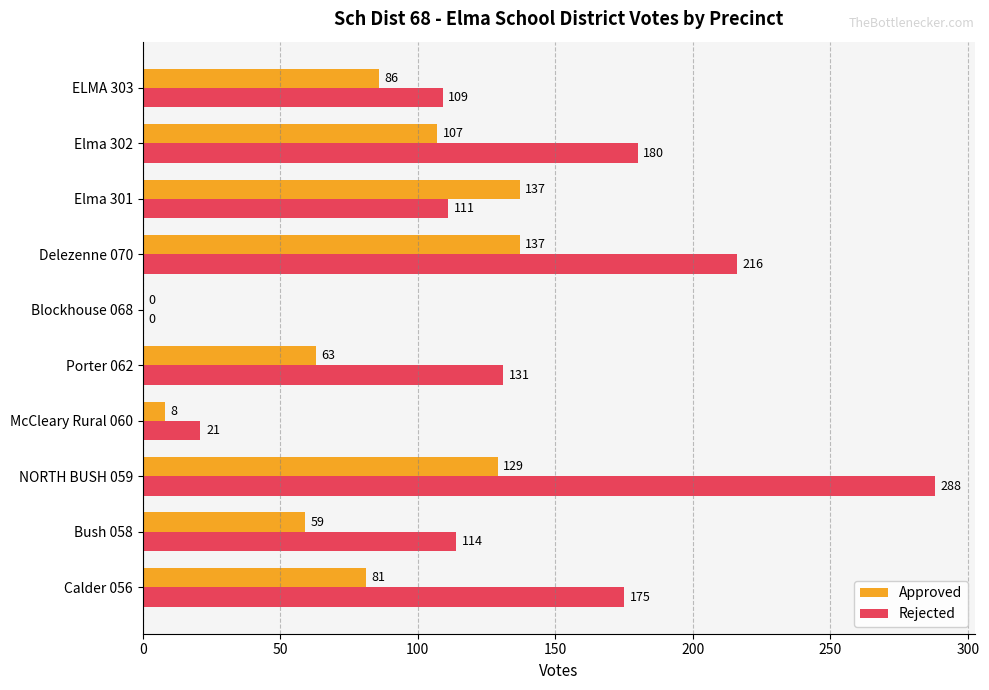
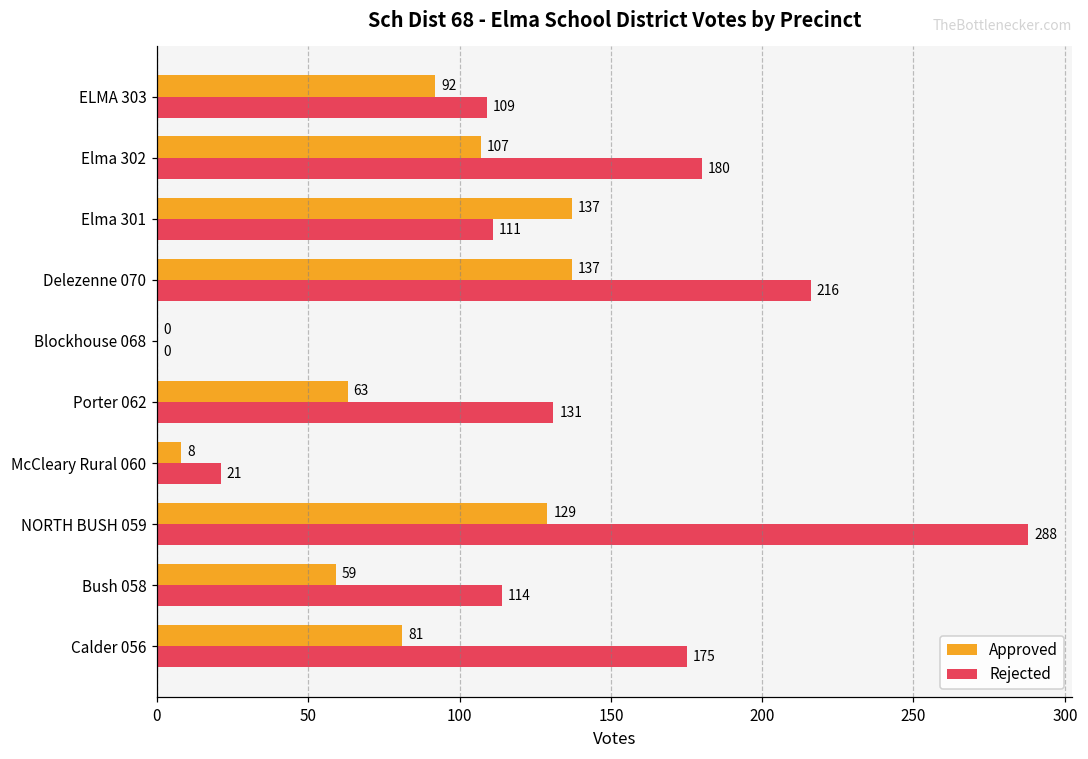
Approved, ELMA 303: 86 -> 92
